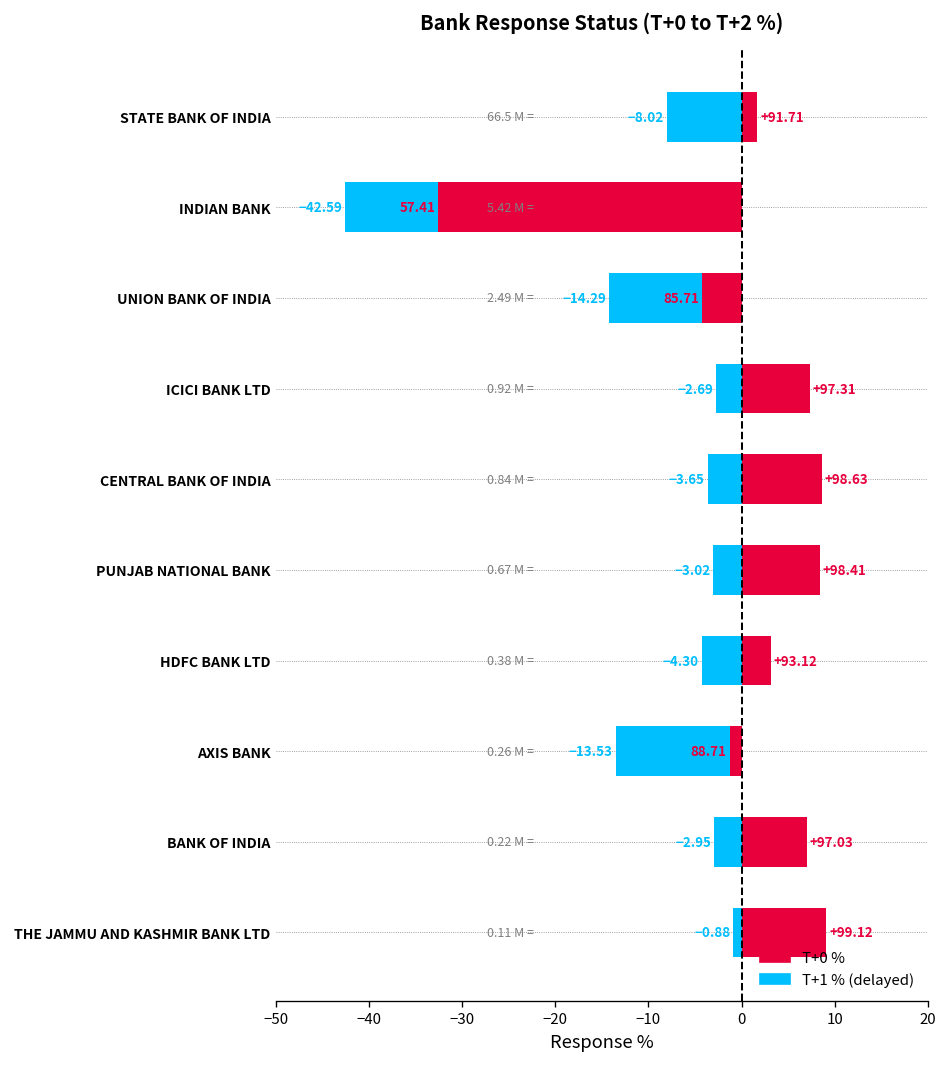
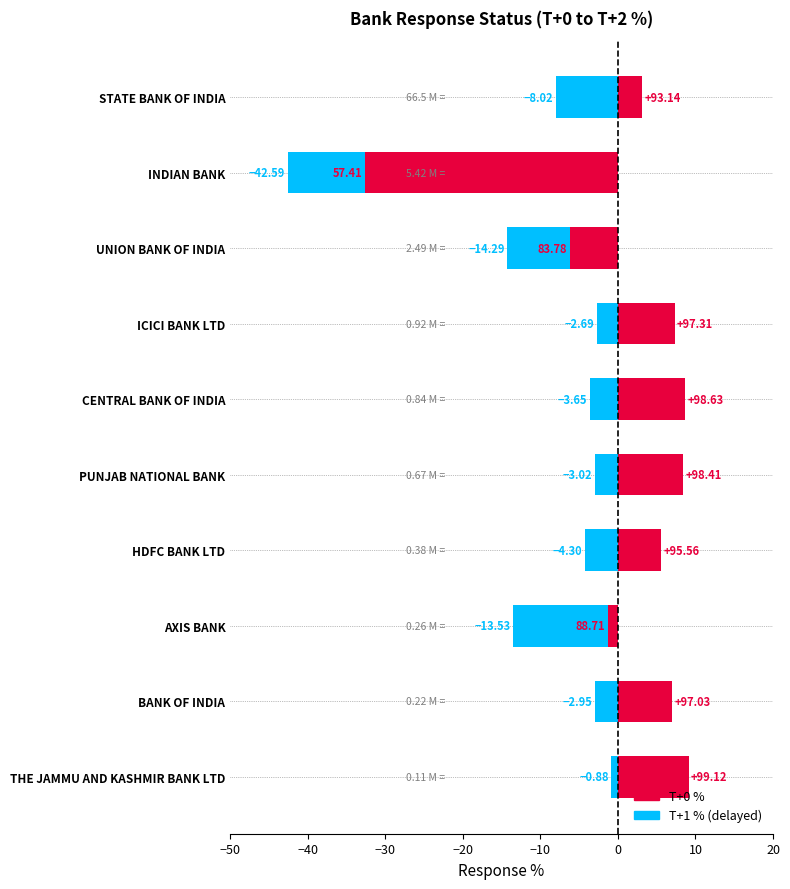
T+0 %, STATE BANK OF INDIA: +91.71 -> +93.14
T+0 %, UNION BANK OF INDIA: 85.71 -> 83.78
T+0 %, HDFC BANK LTD: +93.12 -> +95.56
